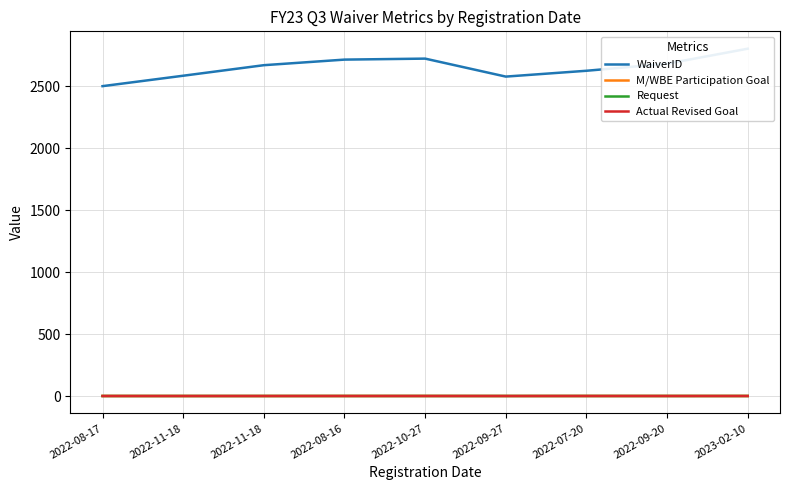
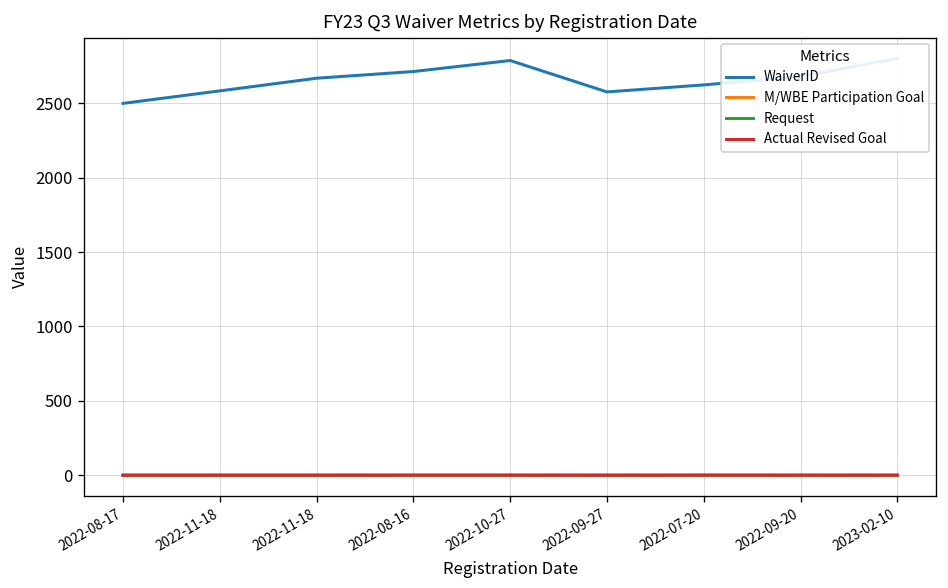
WaiverID, 2022-10-27: 2720 -> 2790
